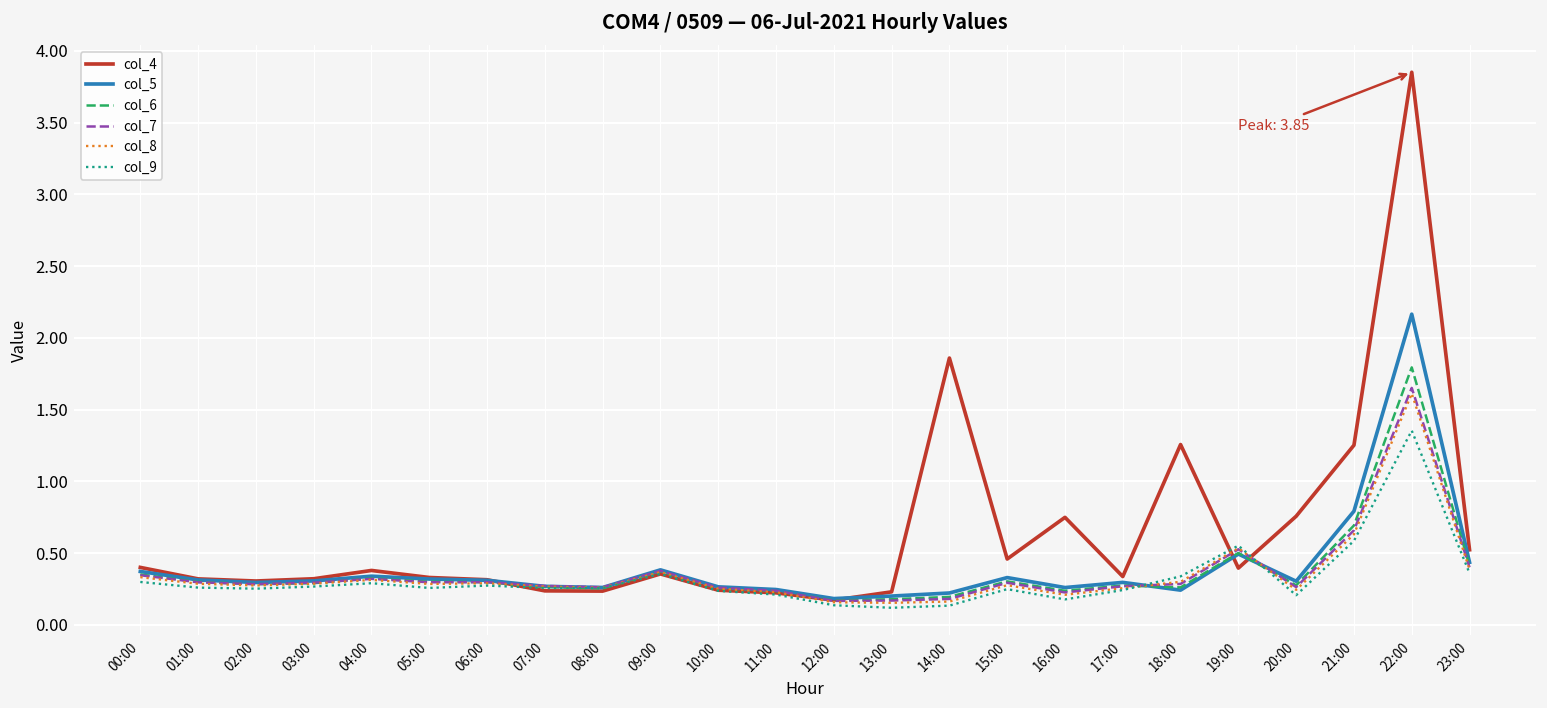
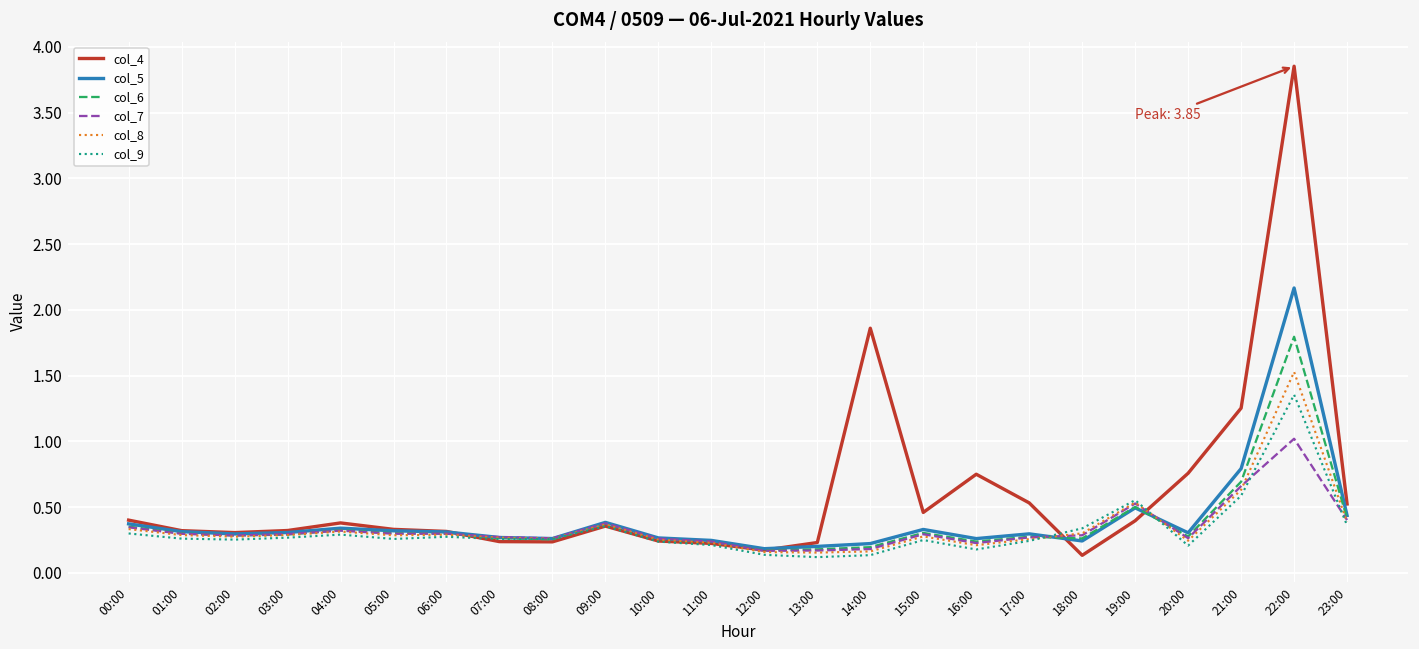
col_4, 17:00: 0.34 -> 0.53
col_4, 18:00: 1.26 -> 0.13
col_7, 22:00: 1.65 -> 1.02
col_8, 22:00: 1.61 -> 1.53
